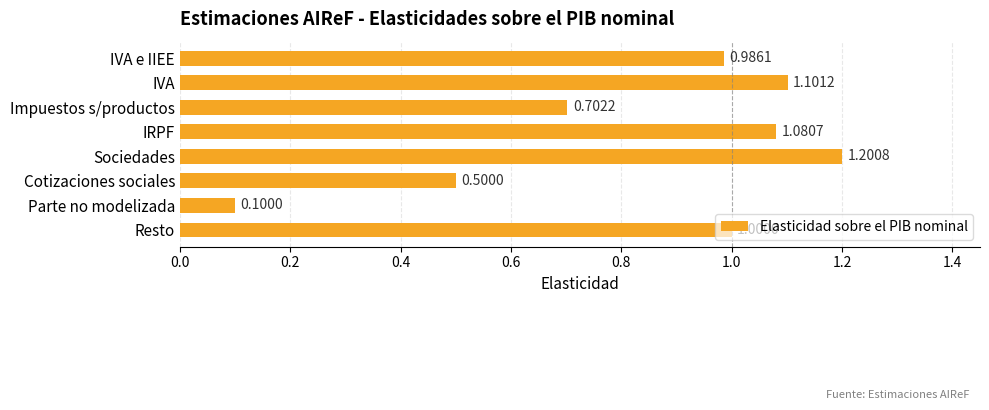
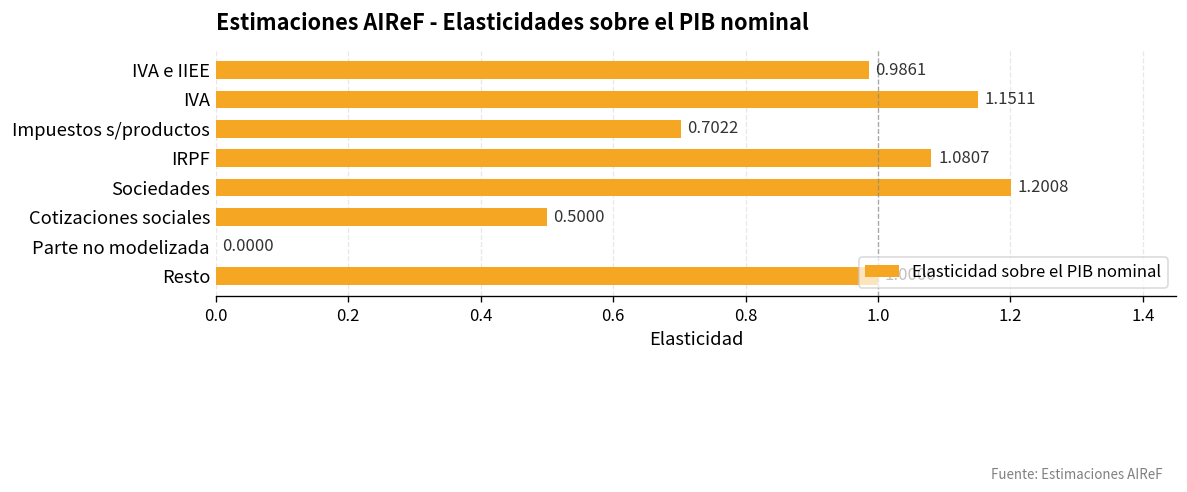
IVA: 1.1012 -> 1.1511
Parte no modelizada: 0.1000 -> 0.0000
